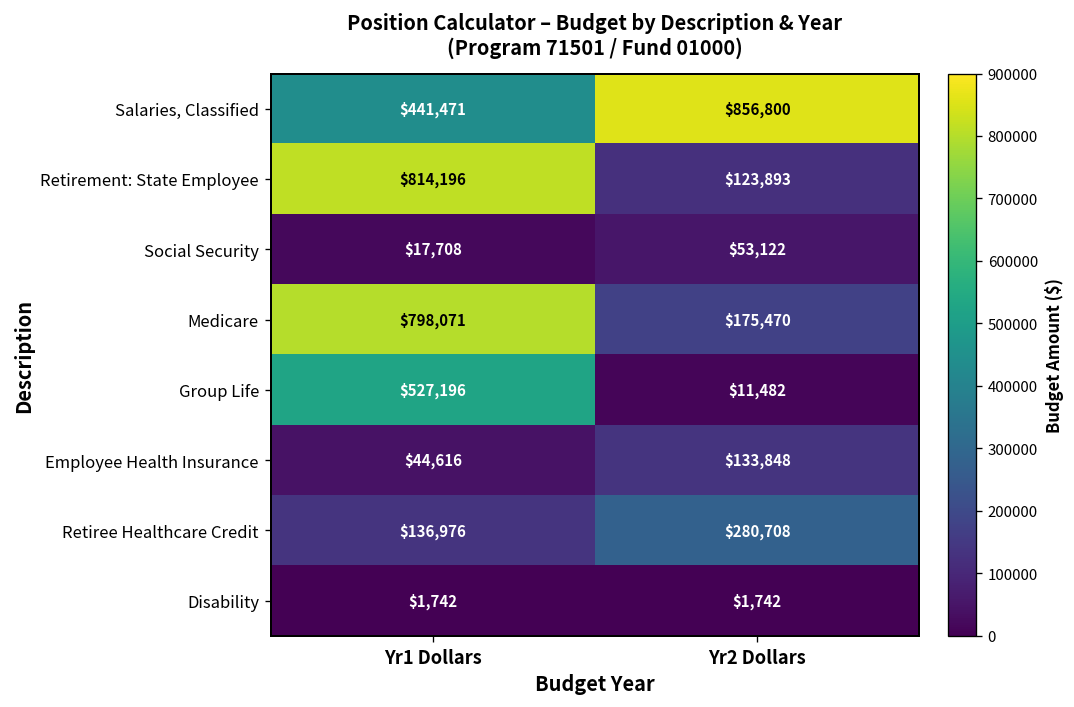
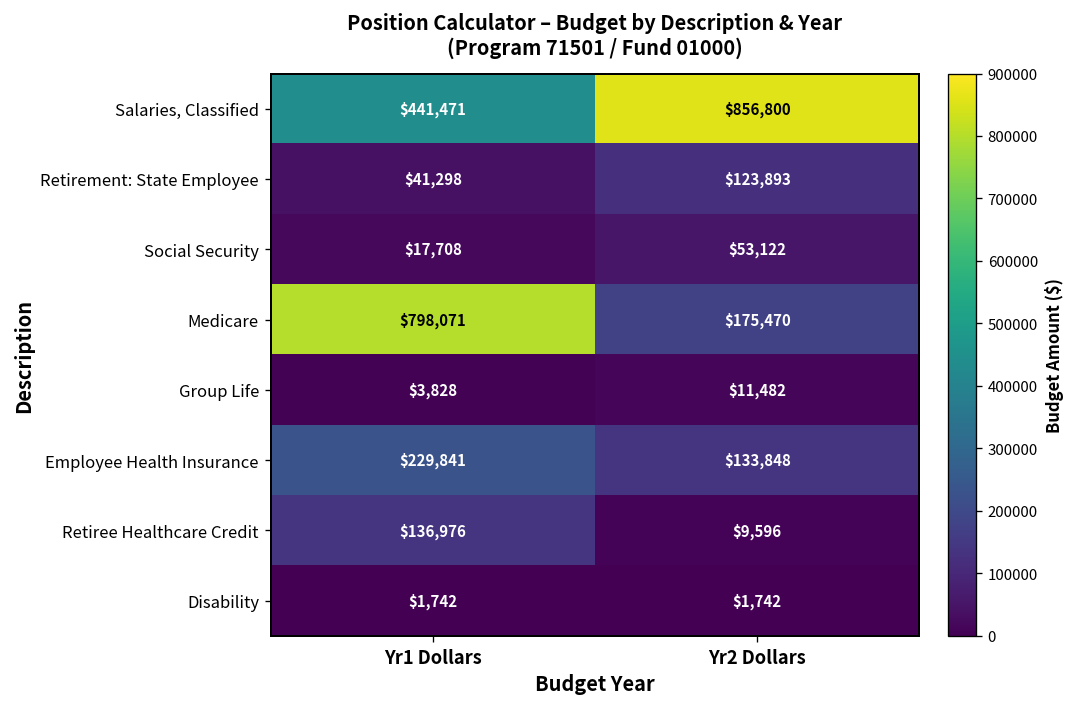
Retirement: State Employee, Yr1 Dollars: $814,196 -> $41,298
Group Life, Yr1 Dollars: $527,196 -> $3,828
Employee Health Insurance, Yr1 Dollars: $44,616 -> $229,841
Retiree Healthcare Credit, Yr2 Dollars: $280,708 -> $9,596
